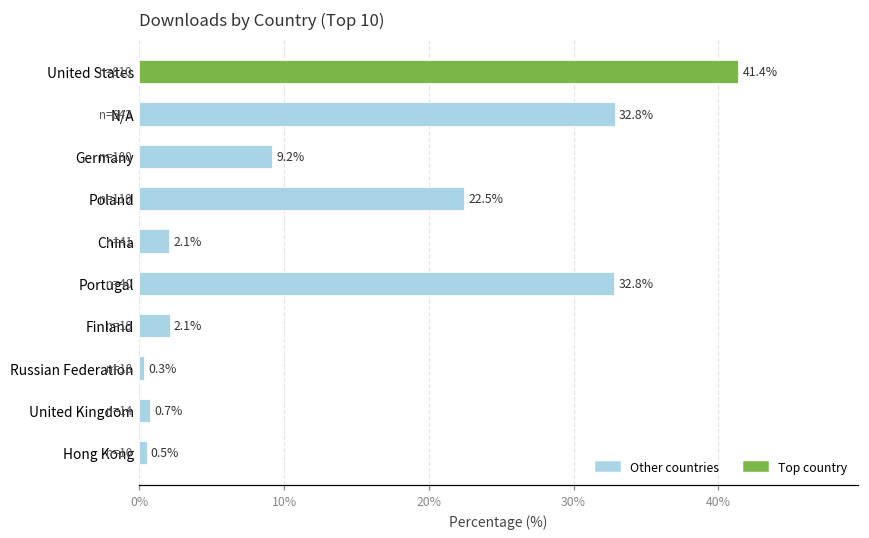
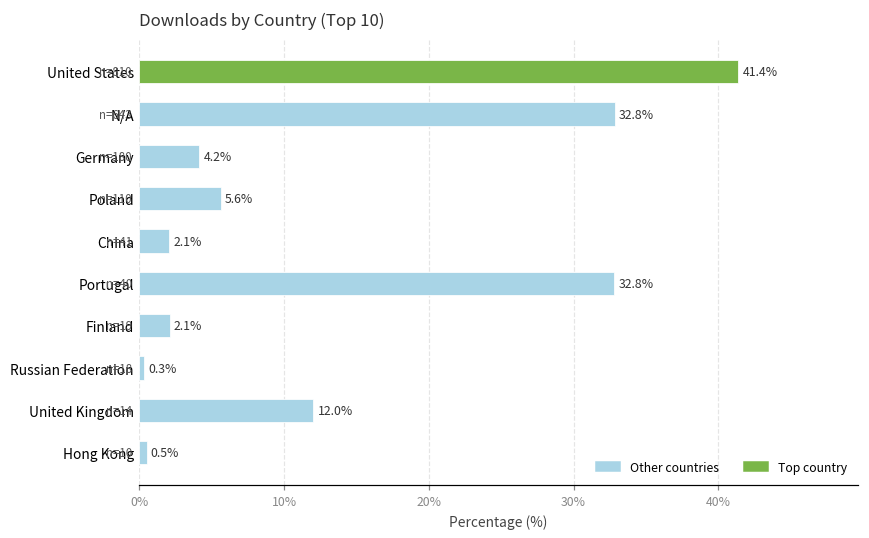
Germany: 9.2% -> 4.2%
Poland: 22.5% -> 5.6%
United Kingdom: 0.7% -> 12.0%
